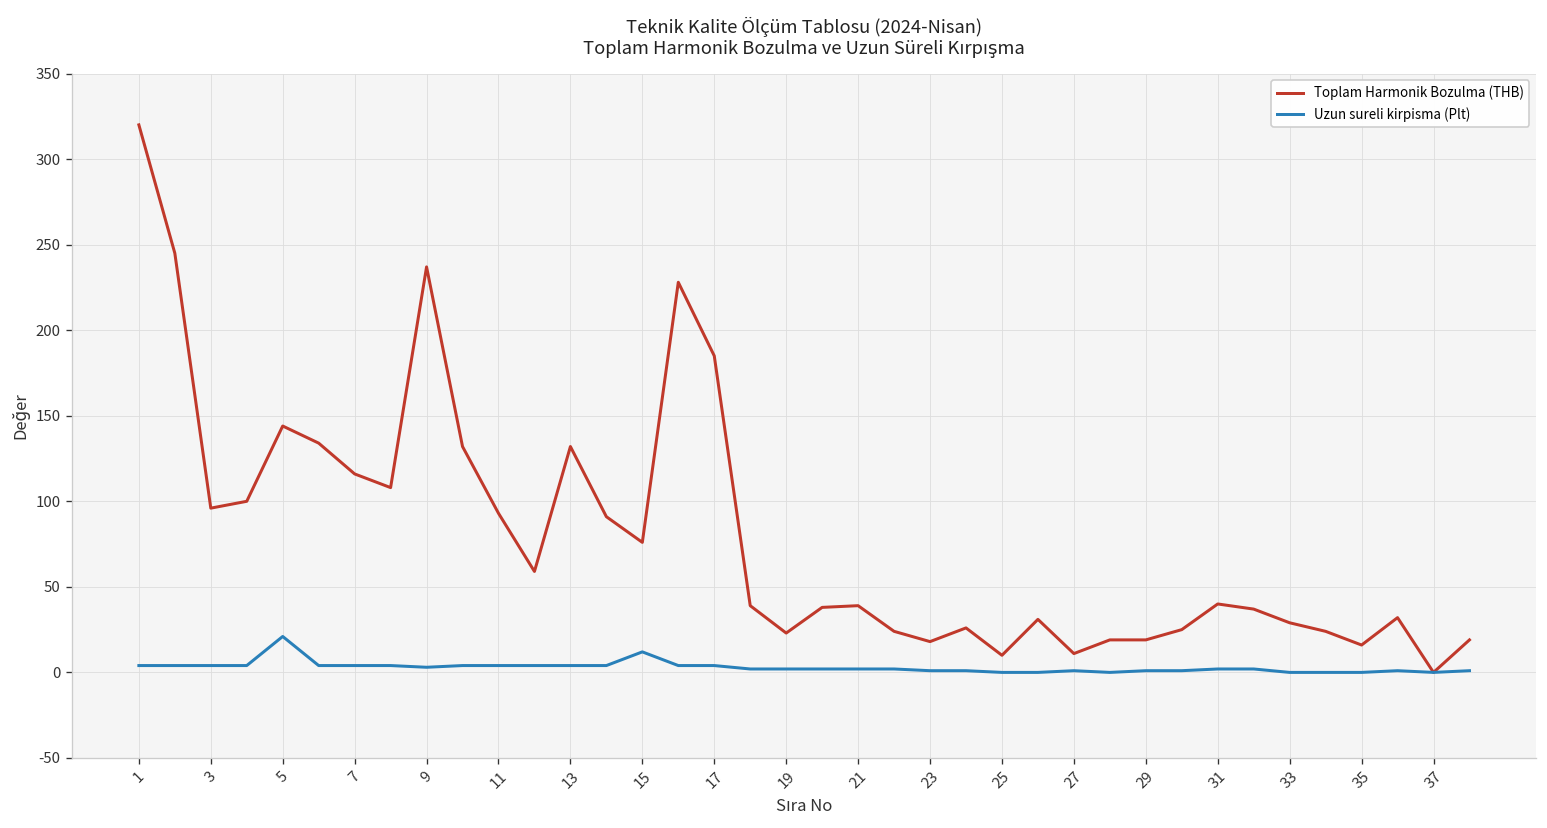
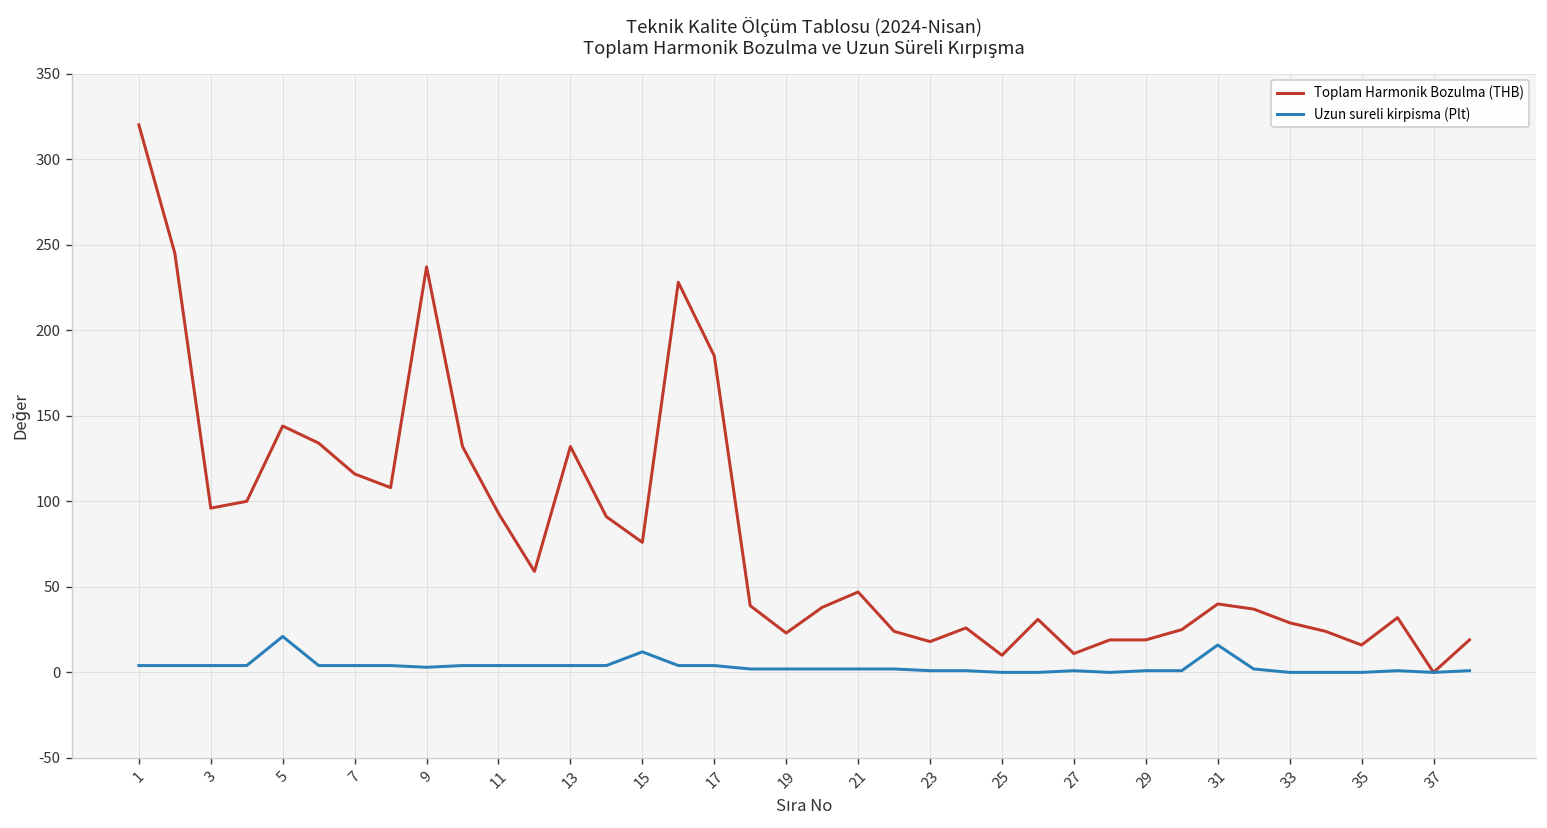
Toplam Harmonik Bozulma (THB), 21: 39 -> 47
Uzun sureli kirpisma (Plt), 31: 2 -> 16
